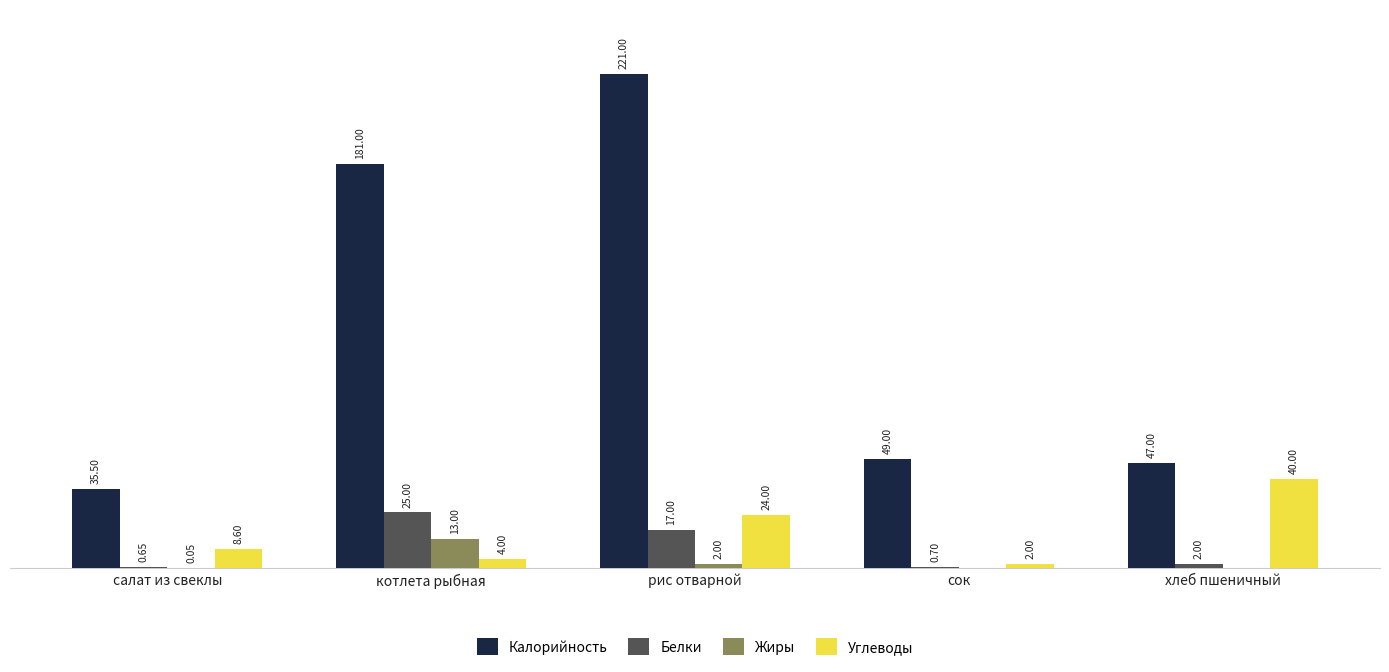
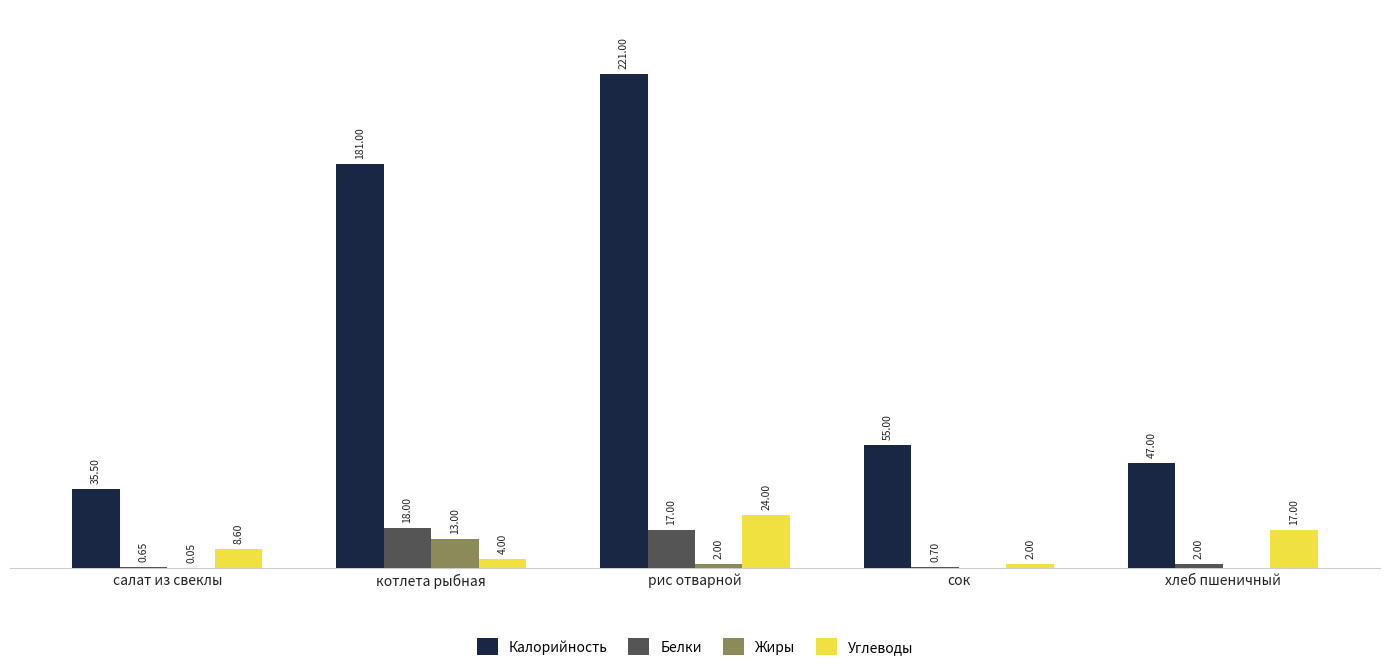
Белки, котлета рыбная: 25.00 -> 18.00
Калорийность, сок: 49.00 -> 55.00
Углеводы, хлеб пшеничный: 40.00 -> 17.00
